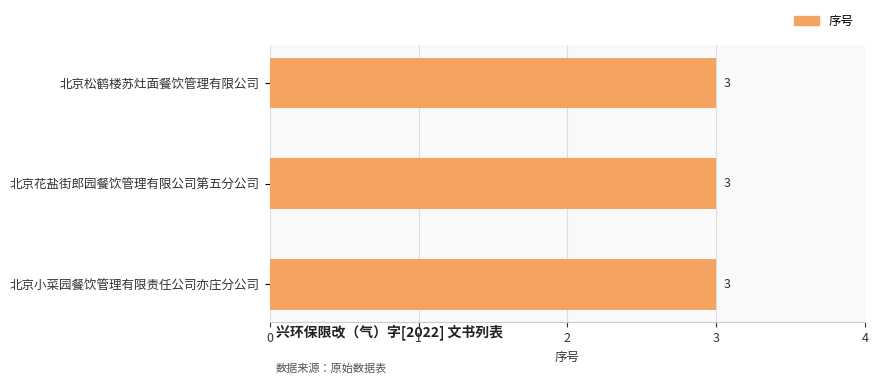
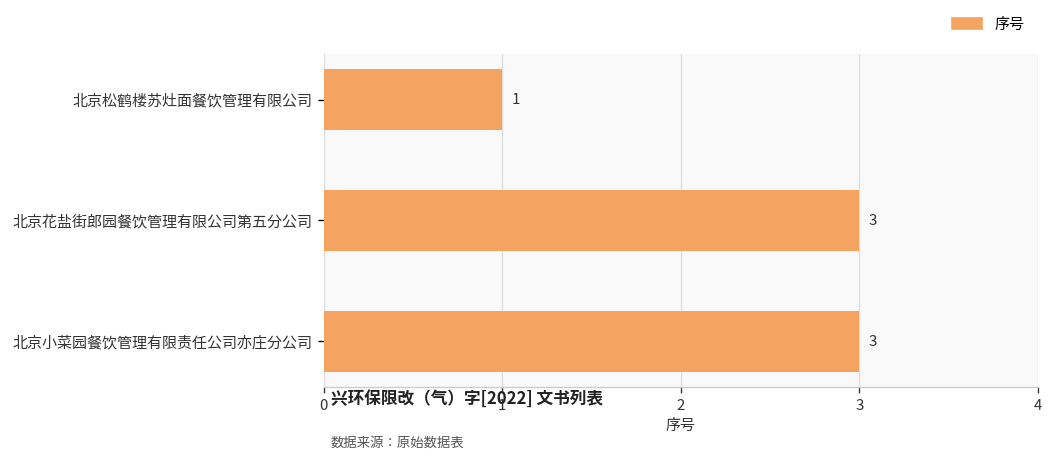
北京松鹤楼苏灶面餐饮管理有限公司: 3 -> 1
